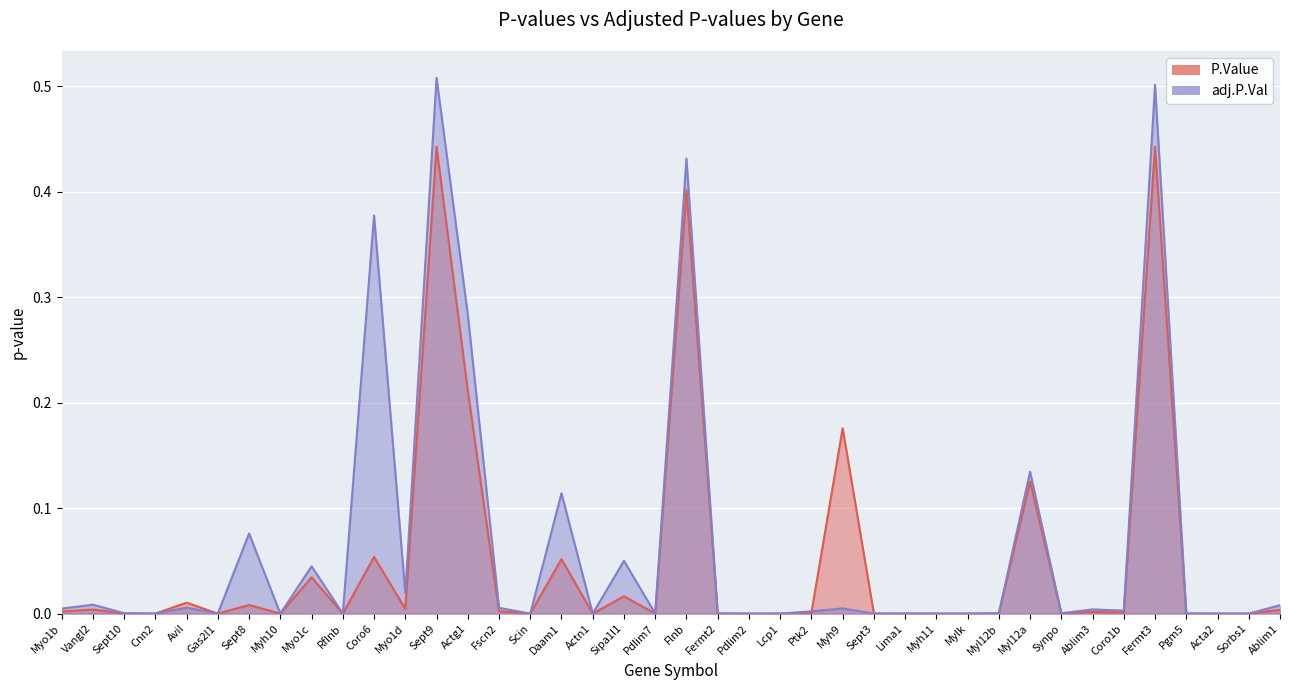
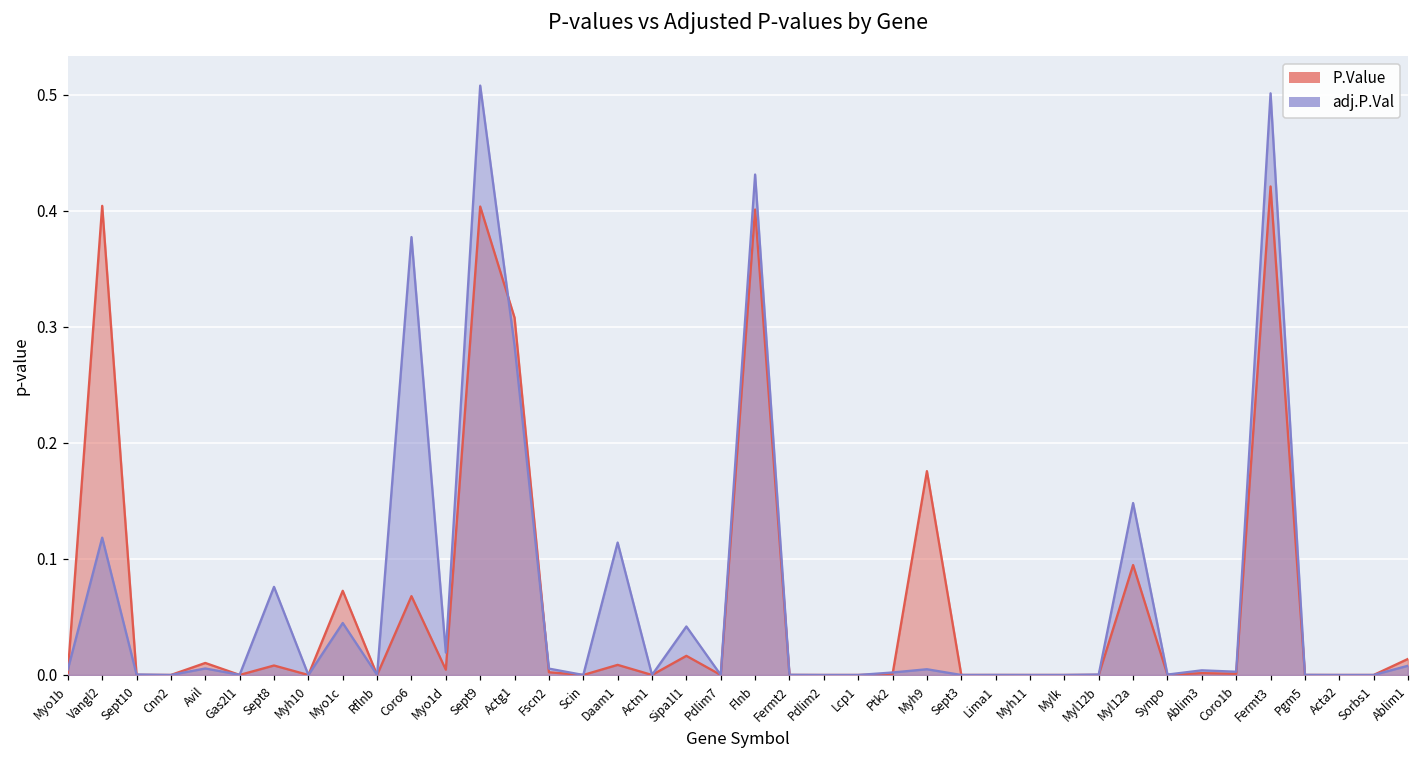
P.Value, Vangl2: 0.004 -> 0.404
adj.P.Val, Vangl2: 0.008 -> 0.118
P.Value, Myo1c: 0.034 -> 0.073
P.Value, Coro6: 0.054 -> 0.068
P.Value, Sept9: 0.443 -> 0.404
P.Value, Actg1: 0.212 -> 0.308
P.Value, Daam1: 0.052 -> 0.009
adj.P.Val, Sipa1l1: 0.050 -> 0.042
P.Value, Myl12a: 0.125 -> 0.095
adj.P.Val, Myl12a: 0.135 -> 0.148
P.Value, Fermt3: 0.443 -> 0.421
P.Value, Ablim1: 0.004 -> 0.014
